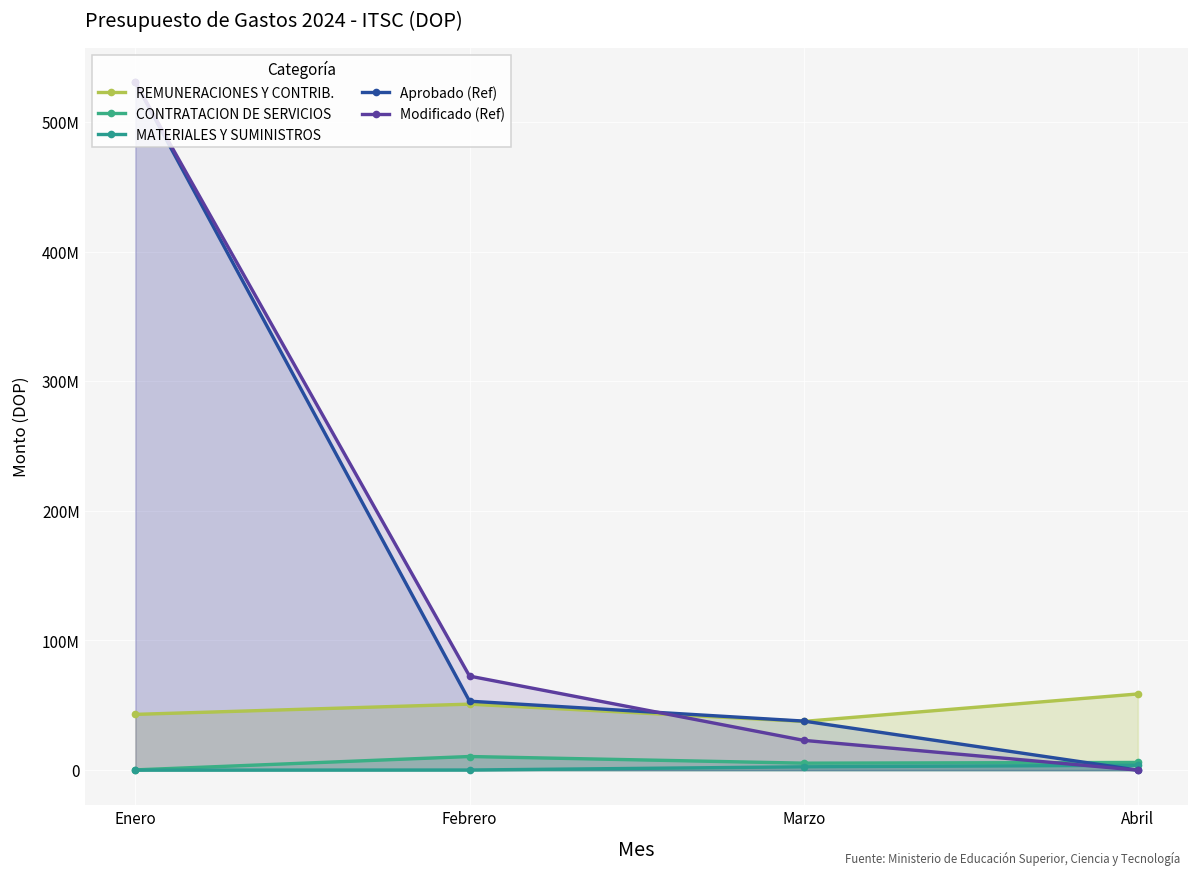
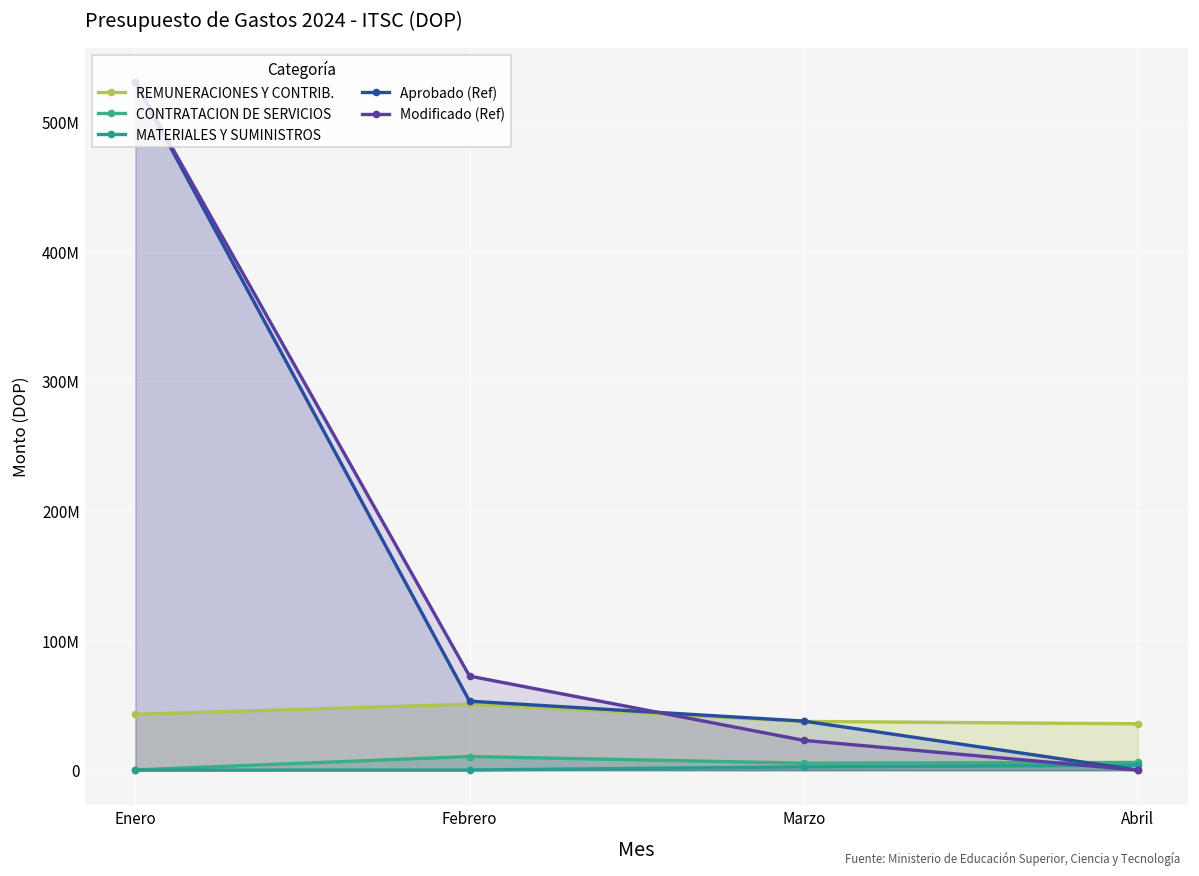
REMUNERACIONES Y CONTRIB., Abril: 59000000 -> 36000000
